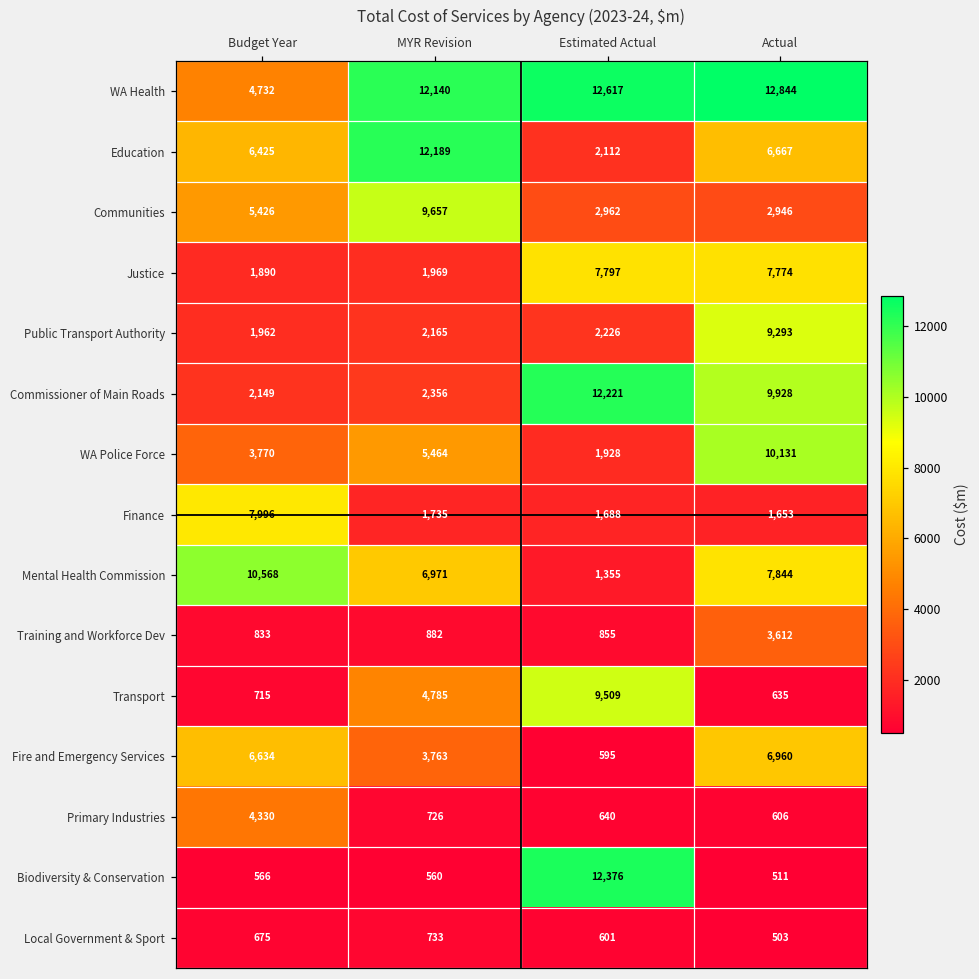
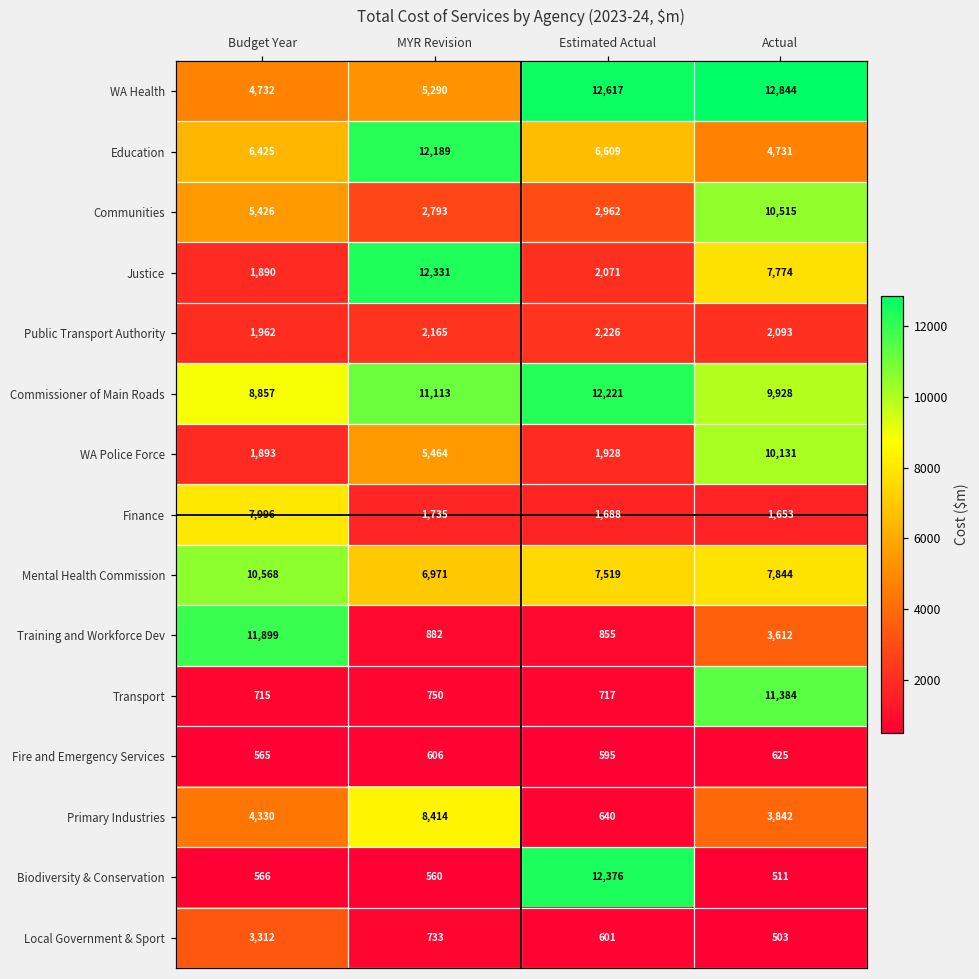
WA Health, MYR Revision: 12,140 -> 5,290
Education, Estimated Actual: 2,112 -> 6,609
Education, Actual: 6,667 -> 4,731
Communities, MYR Revision: 9,657 -> 2,793
Communities, Actual: 2,946 -> 10,515
Justice, MYR Revision: 1,969 -> 12,331
Justice, Estimated Actual: 7,797 -> 2,071
Public Transport Authority, Actual: 9,293 -> 2,093
Commissioner of Main Roads, Budget Year: 2,149 -> 8,857
Commissioner of Main Roads, MYR Revision: 2,356 -> 11,113
WA Police Force, Budget Year: 3,770 -> 1,893
Mental Health Commission, Estimated Actual: 1,355 -> 7,519
Training and Workforce Dev, Budget Year: 833 -> 11,899
Transport, MYR Revision: 4,785 -> 750
Transport, Estimated Actual: 9,509 -> 717
Transport, Actual: 635 -> 11,384
Fire and Emergency Services, Budget Year: 6,634 -> 565
Fire and Emergency Services, MYR Revision: 3,763 -> 606
Fire and Emergency Services, Actual: 6,960 -> 625
Primary Industries, MYR Revision: 726 -> 8,414
Primary Industries, Actual: 606 -> 3,842
Local Government & Sport, Budget Year: 675 -> 3,312
